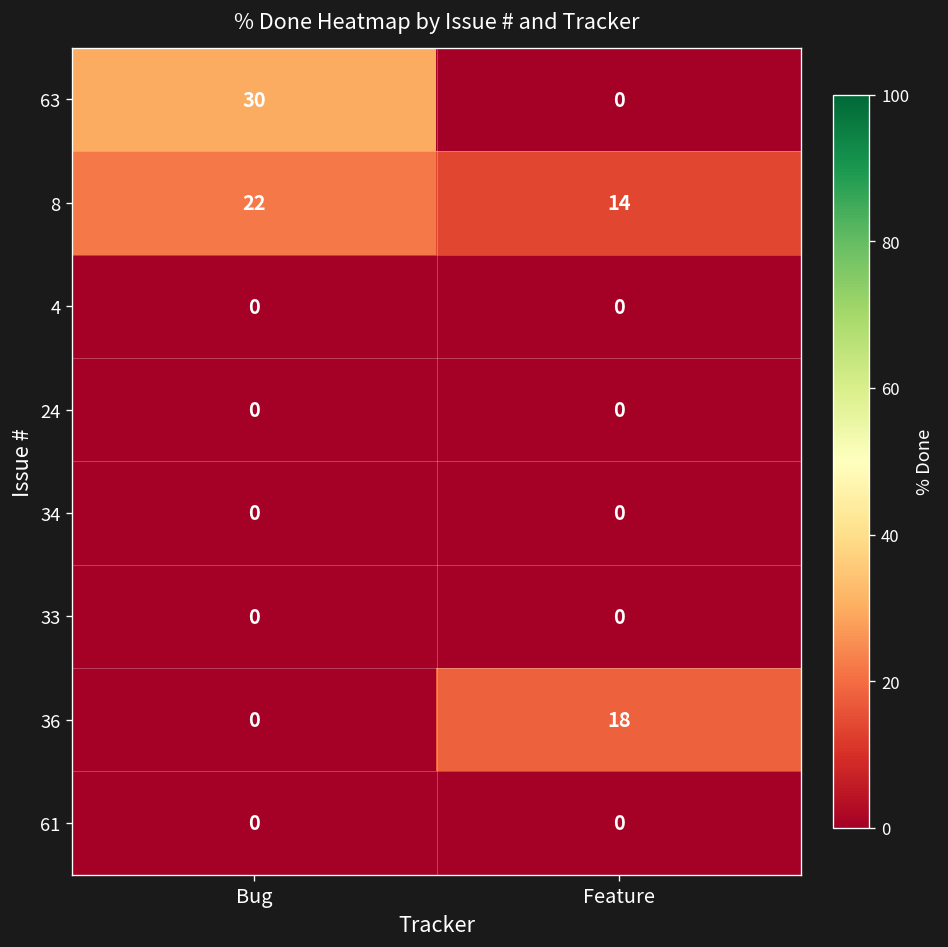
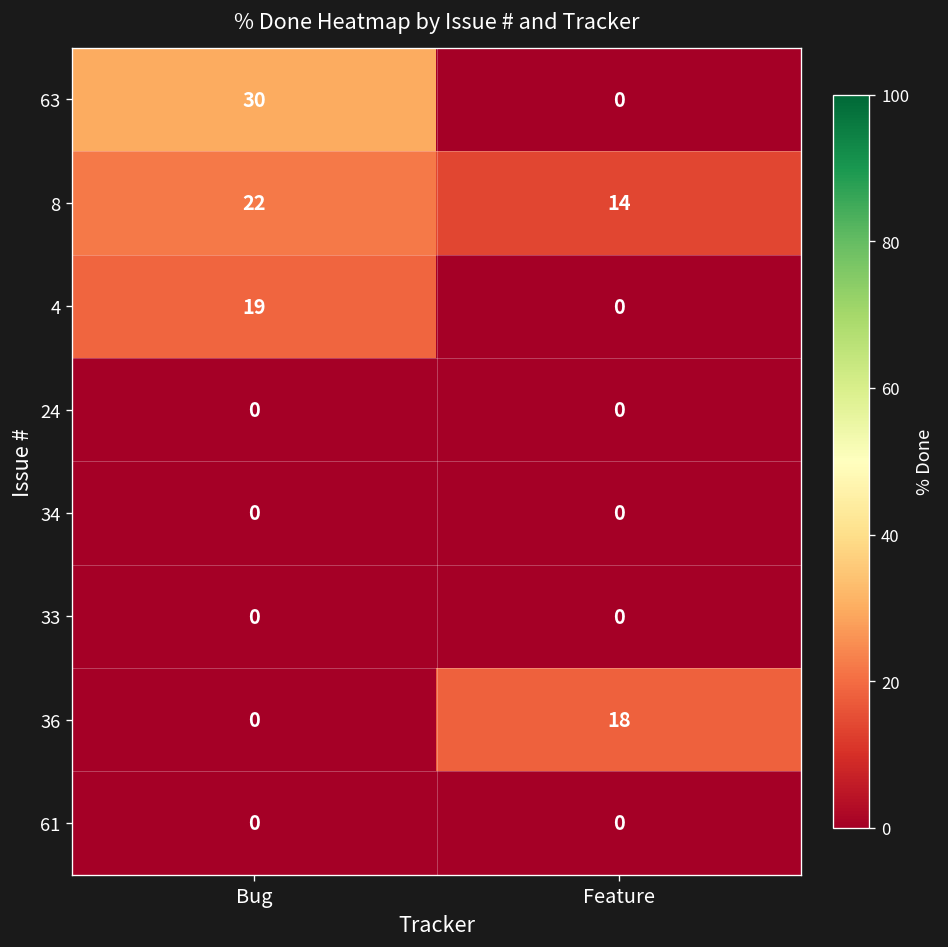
4, Bug: 0 -> 19
